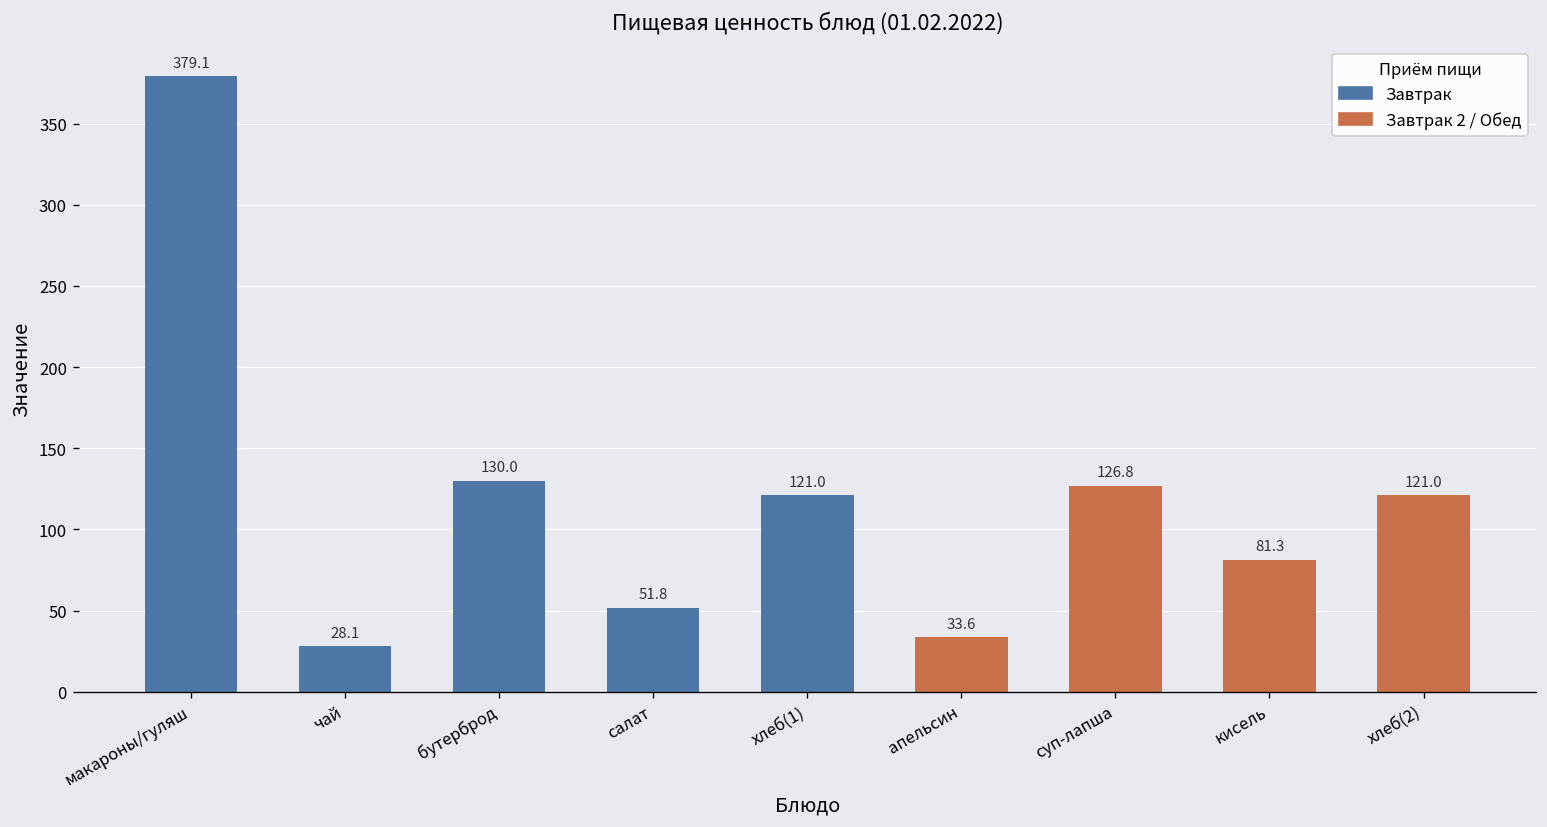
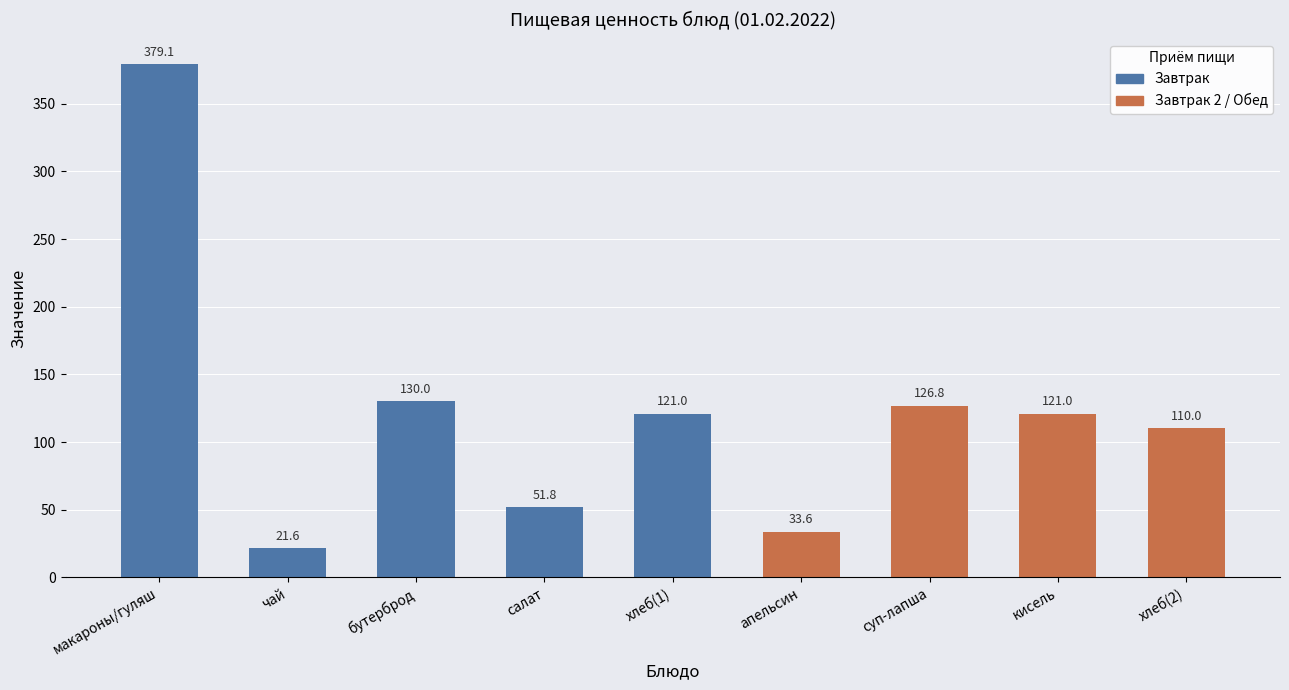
чай: 28.1 -> 21.6
кисель: 81.3 -> 121.0
хлеб(2): 121.0 -> 110.0
